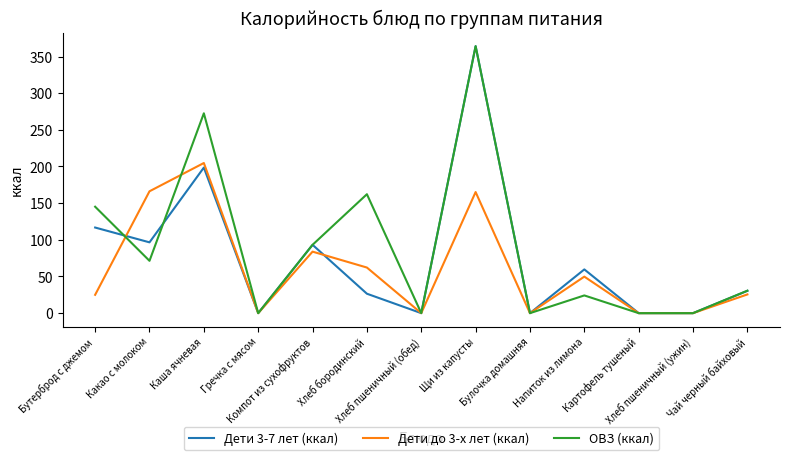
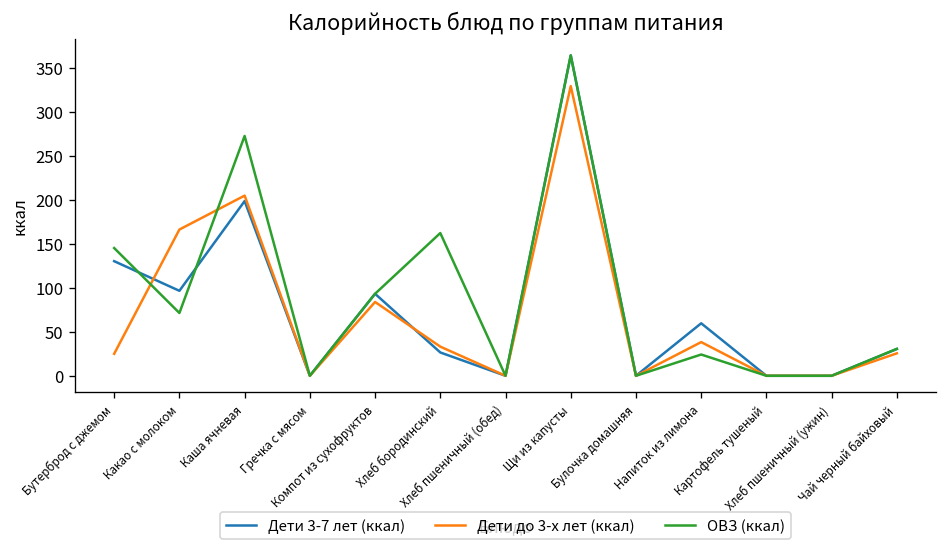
Дети 3-7 лет (ккал), Бутерброд с джемом: 120 -> 130
Дети до 3-х лет (ккал), Хлеб бородинский: 60 -> 30
Дети до 3-х лет (ккал), Щи из капусты: 170 -> 330
Дети до 3-х лет (ккал), Напиток из лимона: 50 -> 40
